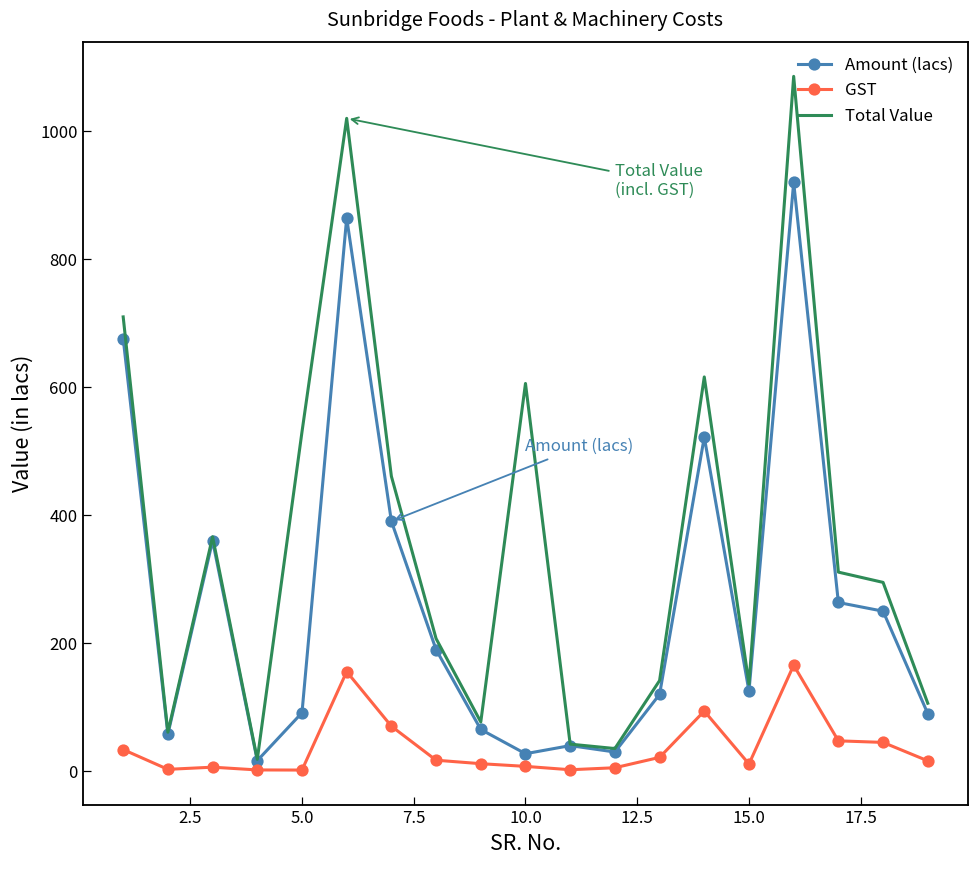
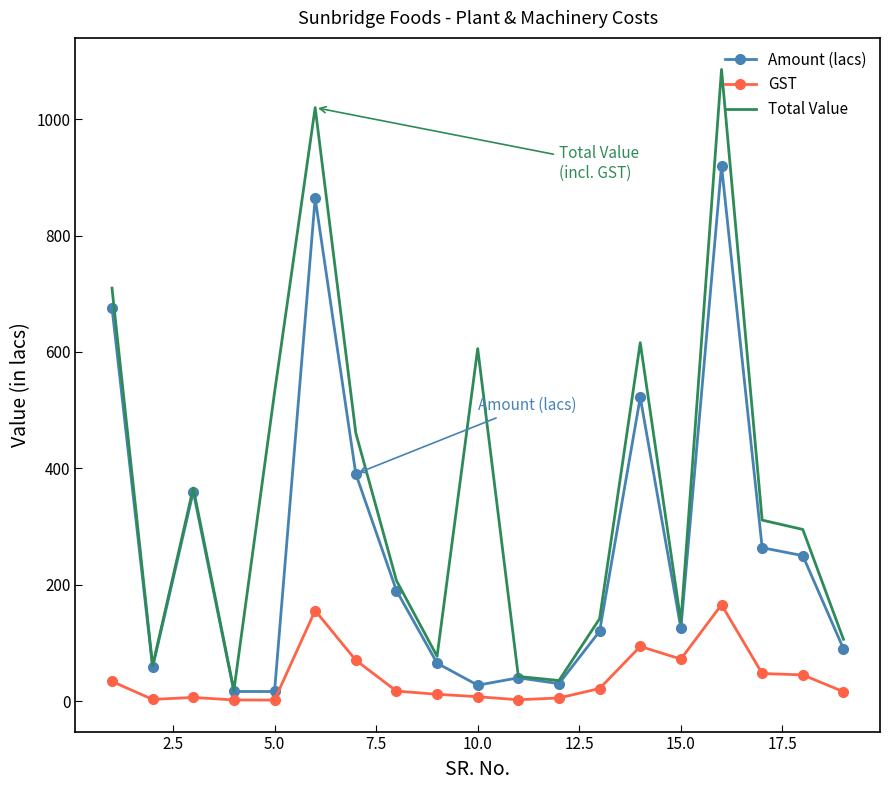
Amount (lacs), 5.0: 90 -> 20
GST, 15.0: 10 -> 70
